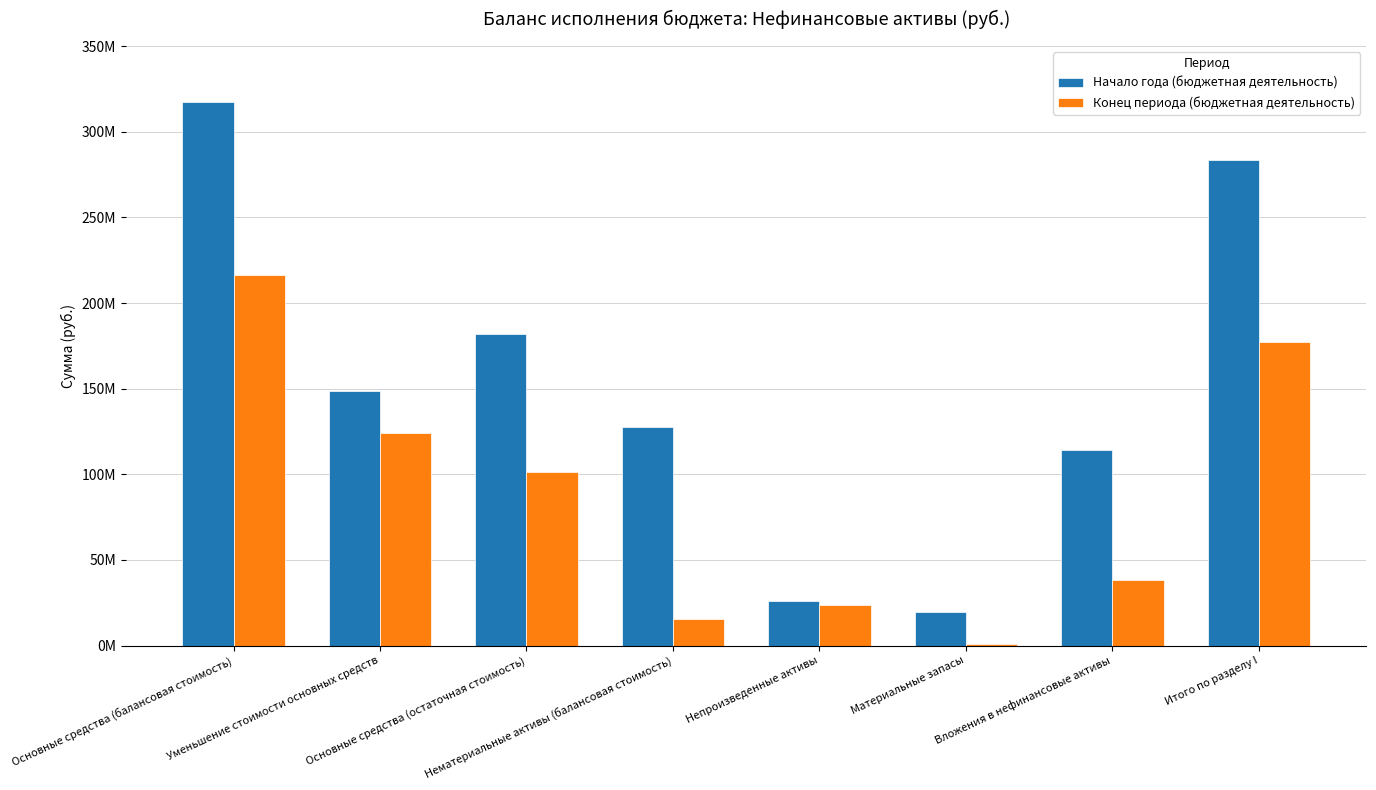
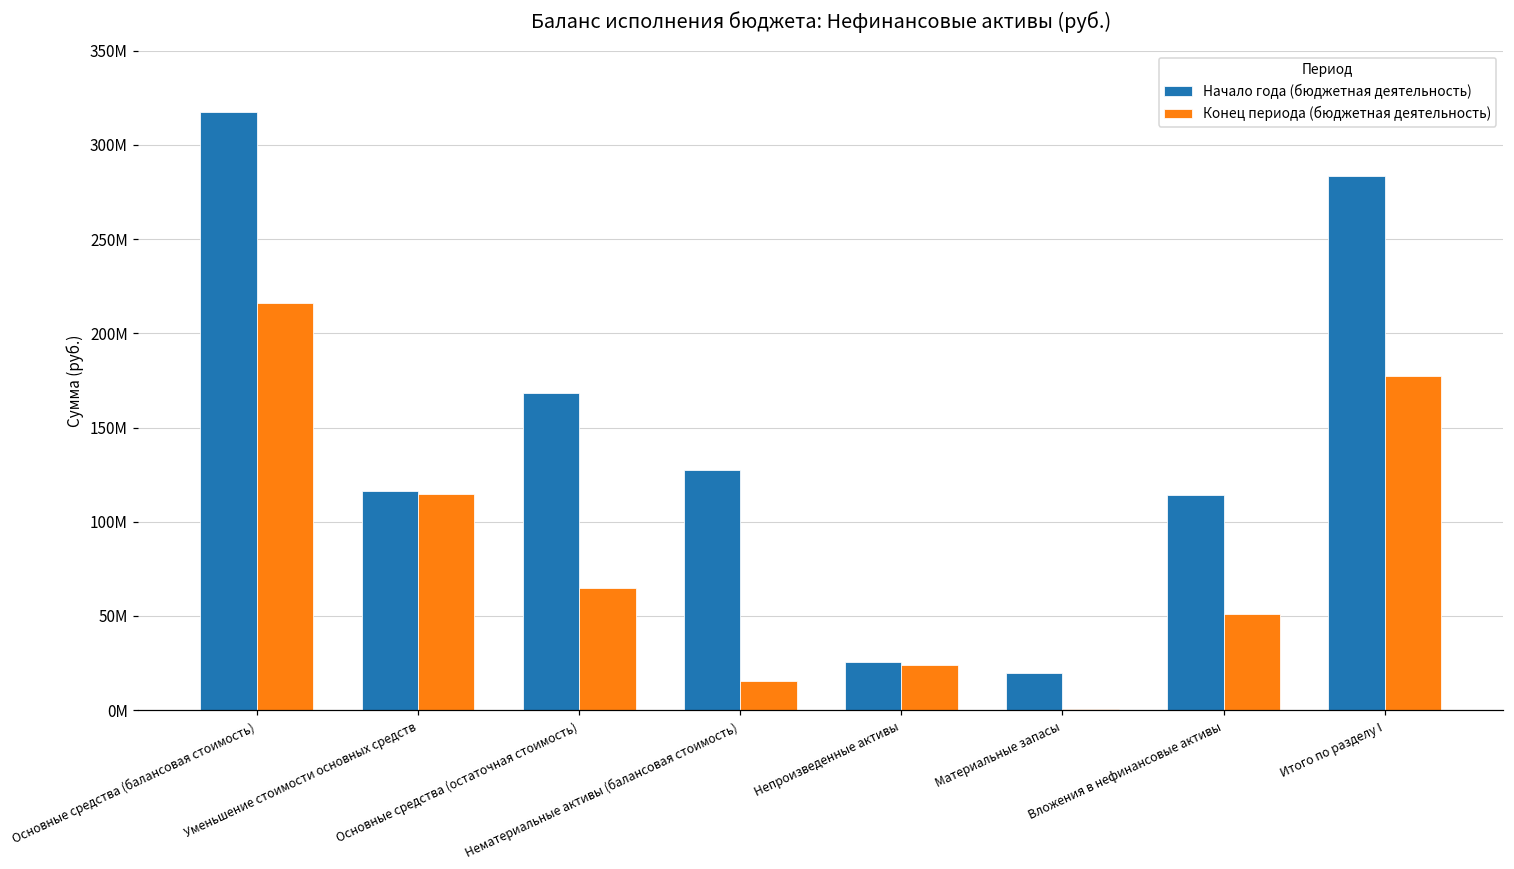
Начало года (бюджетная деятельность), Уменьшение стоимости основных средств: 149000000 -> 116000000
Конец периода (бюджетная деятельность), Уменьшение стоимости основных средств: 124000000 -> 115000000
Начало года (бюджетная деятельность), Основные средства (остаточная стоимость): 182000000 -> 169000000
Конец периода (бюджетная деятельность), Основные средства (остаточная стоимость): 101000000 -> 65000000
Конец периода (бюджетная деятельность), Вложения в нефинансовые активы: 38000000 -> 51000000
